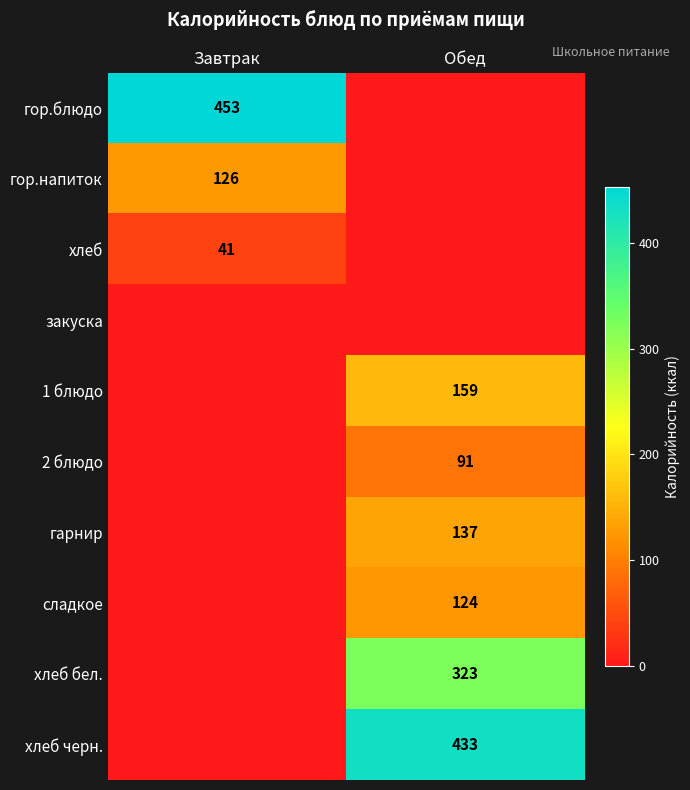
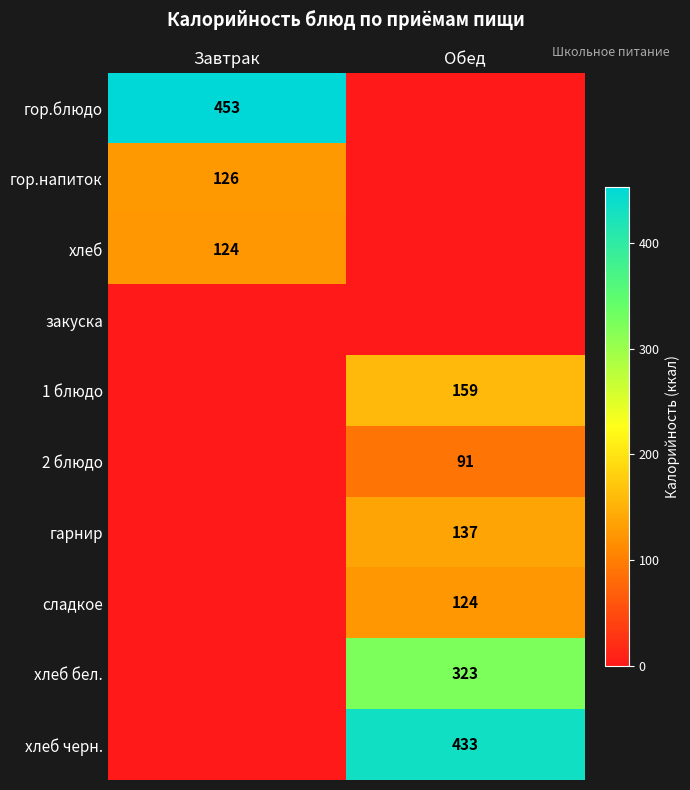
хлеб, Завтрак: 41 -> 124
